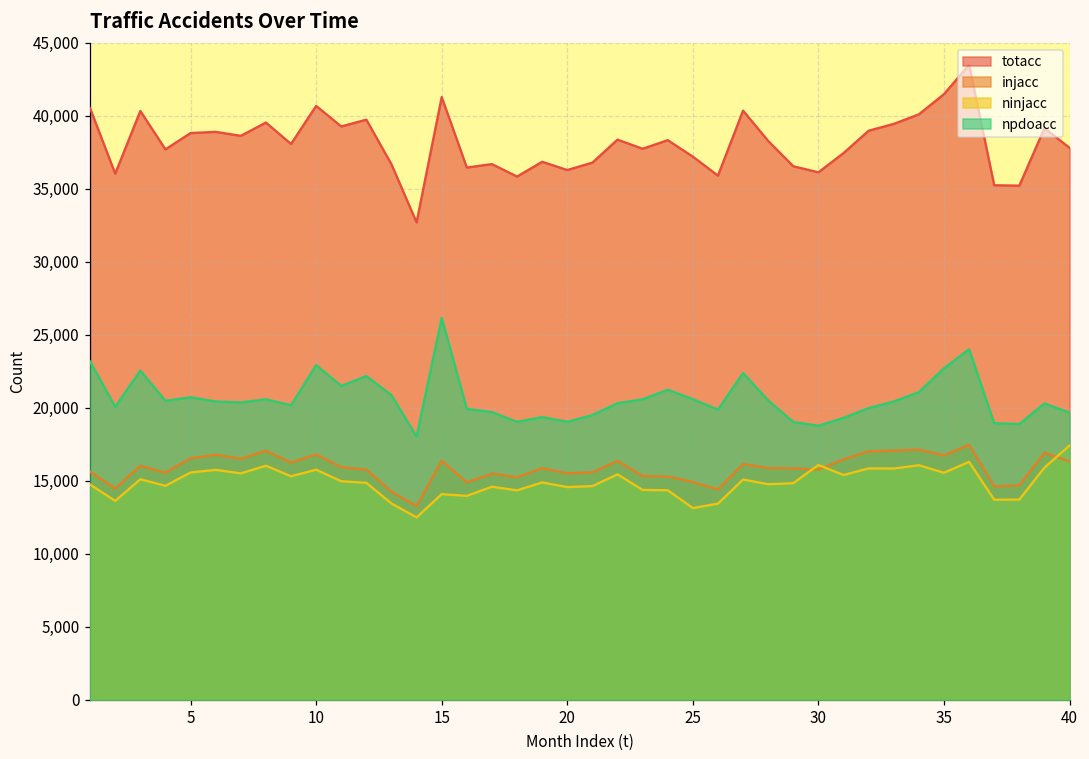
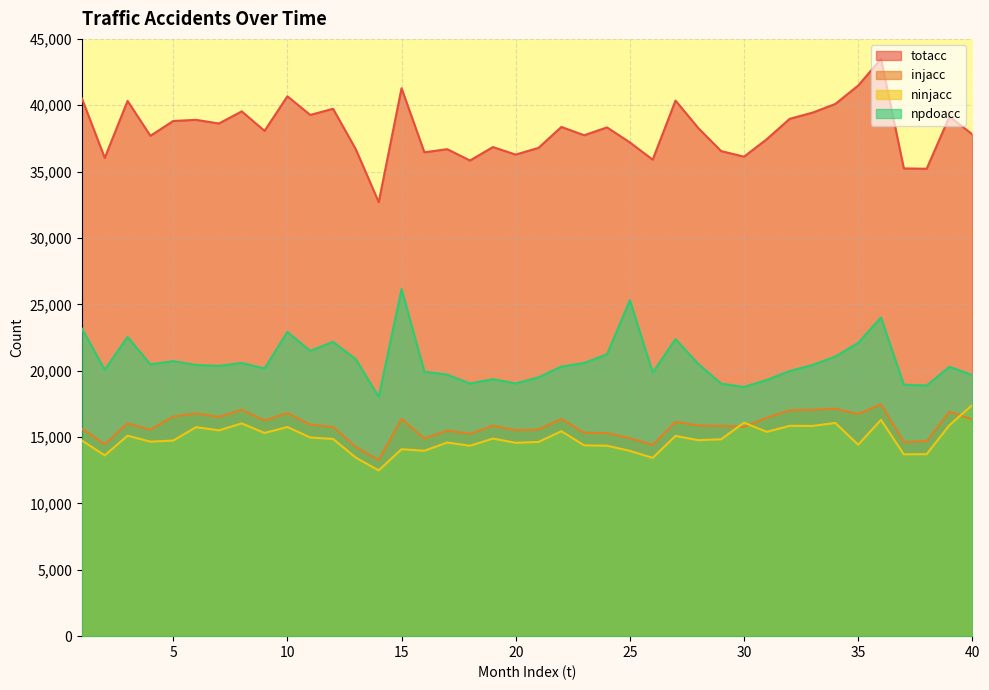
ninjacc, 5: 15,600 -> 14,700
ninjacc, 25: 13,100 -> 14,000
npdoacc, 25: 20,600 -> 25,300
ninjacc, 35: 15,500 -> 14,400
npdoacc, 35: 22,700 -> 22,100
